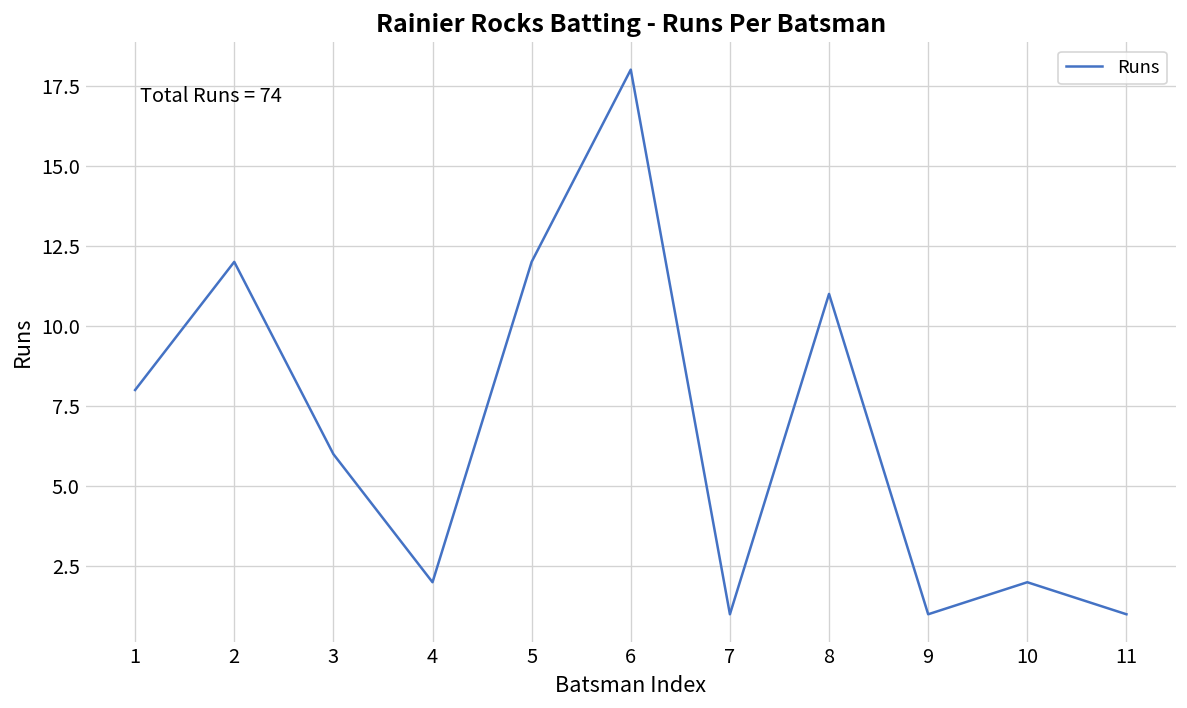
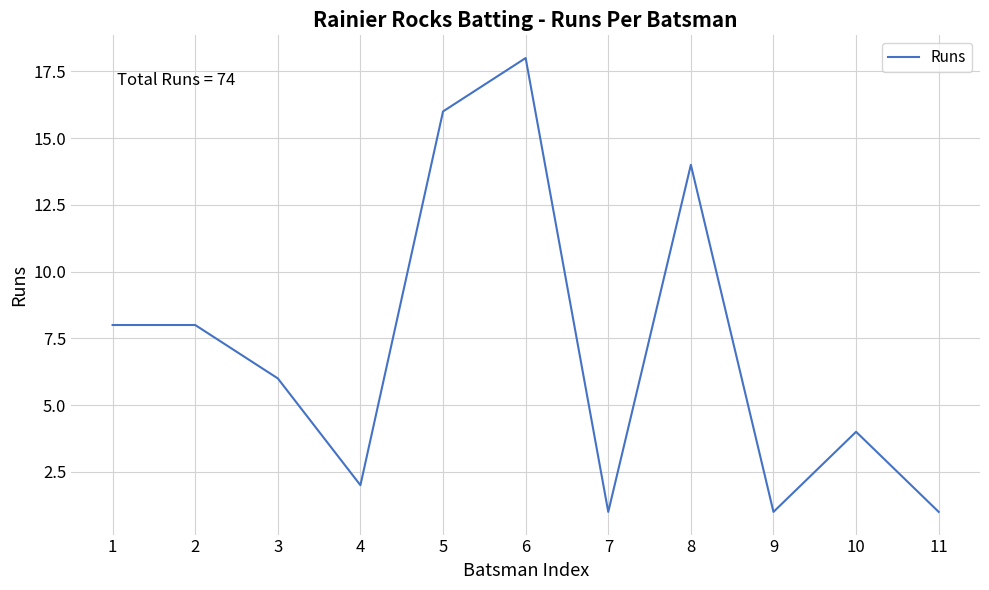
2: 12 -> 8
5: 12 -> 16
8: 11 -> 14
10: 2 -> 4
